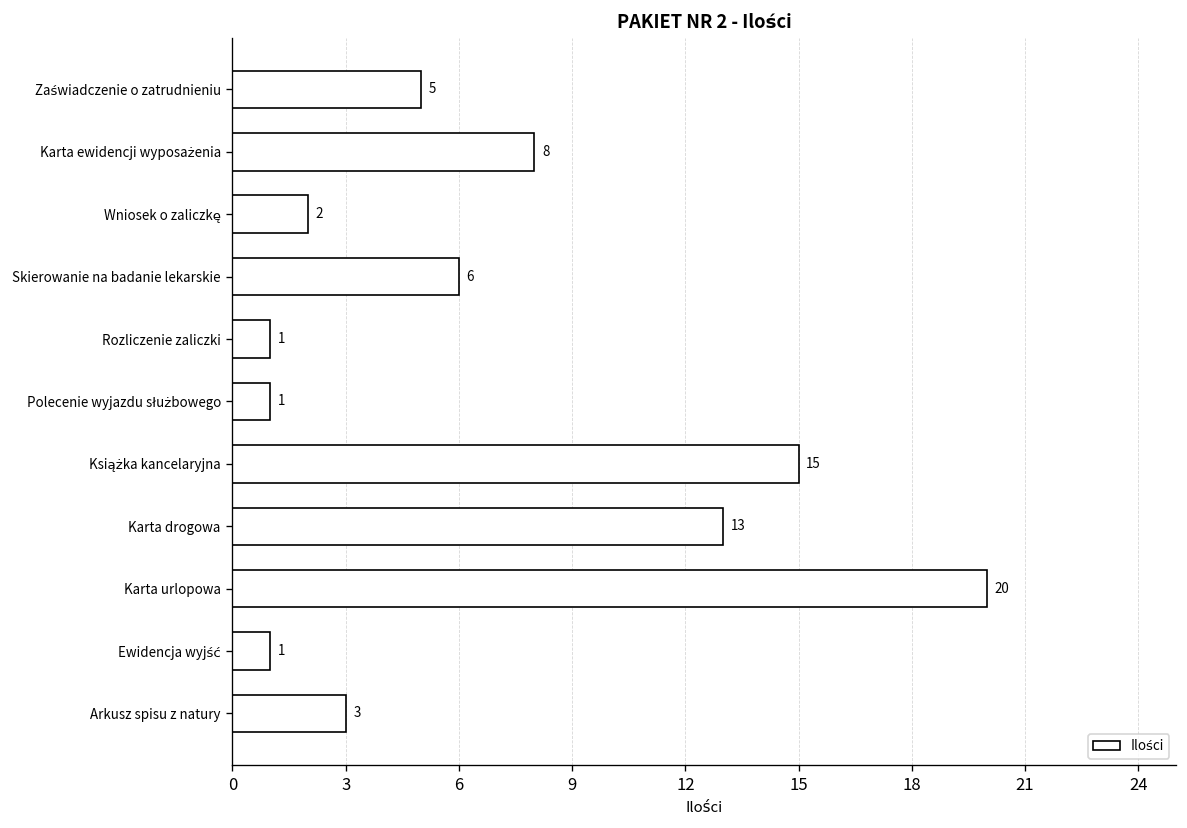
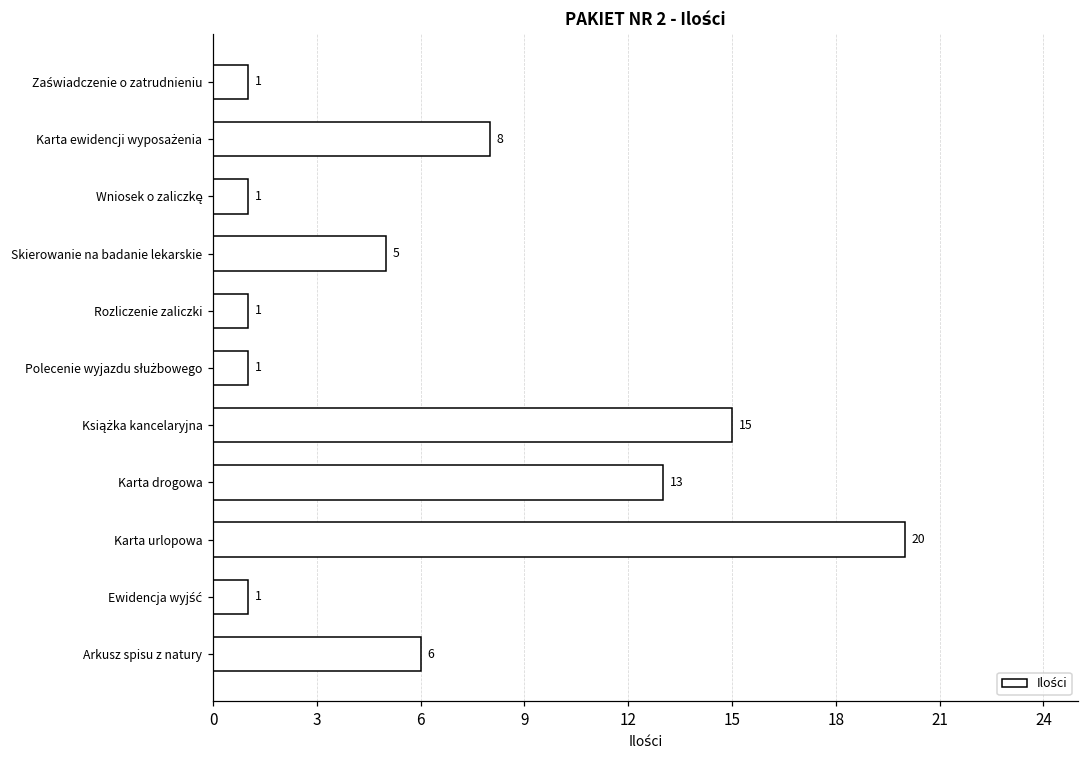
Zaświadczenie o zatrudnieniu: 5 -> 1
Wniosek o zaliczkę: 2 -> 1
Skierowanie na badanie lekarskie: 6 -> 5
Arkusz spisu z natury: 3 -> 6
